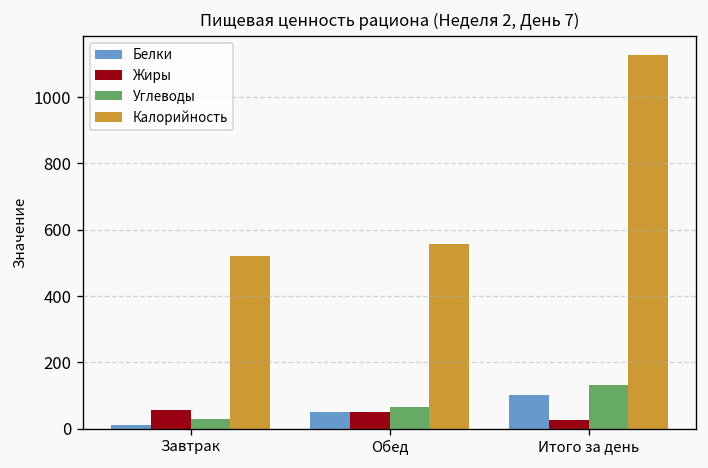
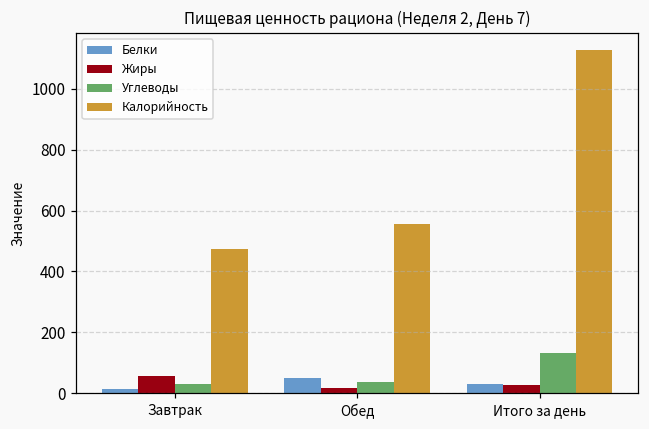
Калорийность, Завтрак: 520 -> 470
Жиры, Обед: 50 -> 20
Углеводы, Обед: 70 -> 40
Белки, Итого за день: 100 -> 30
